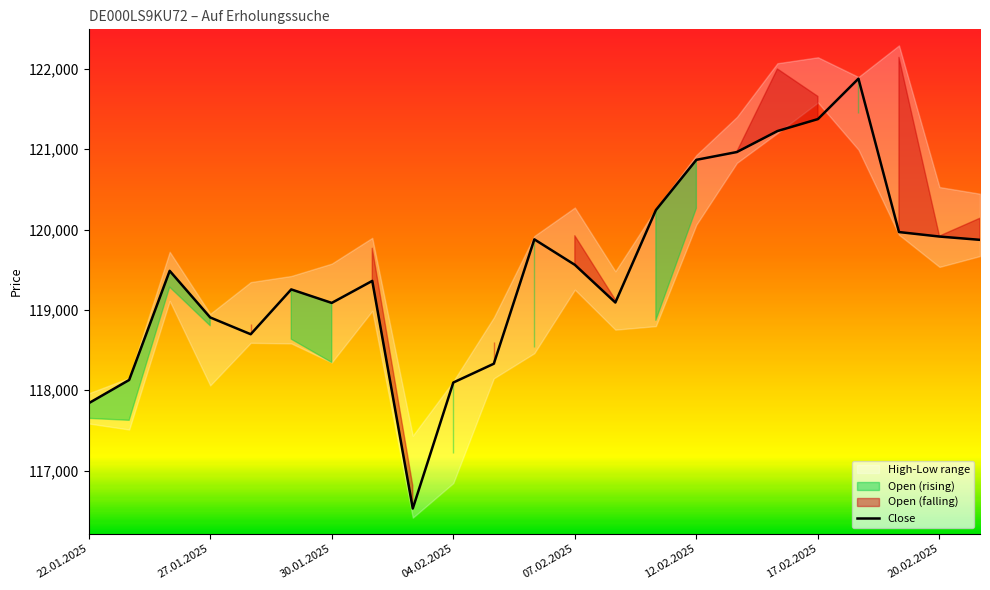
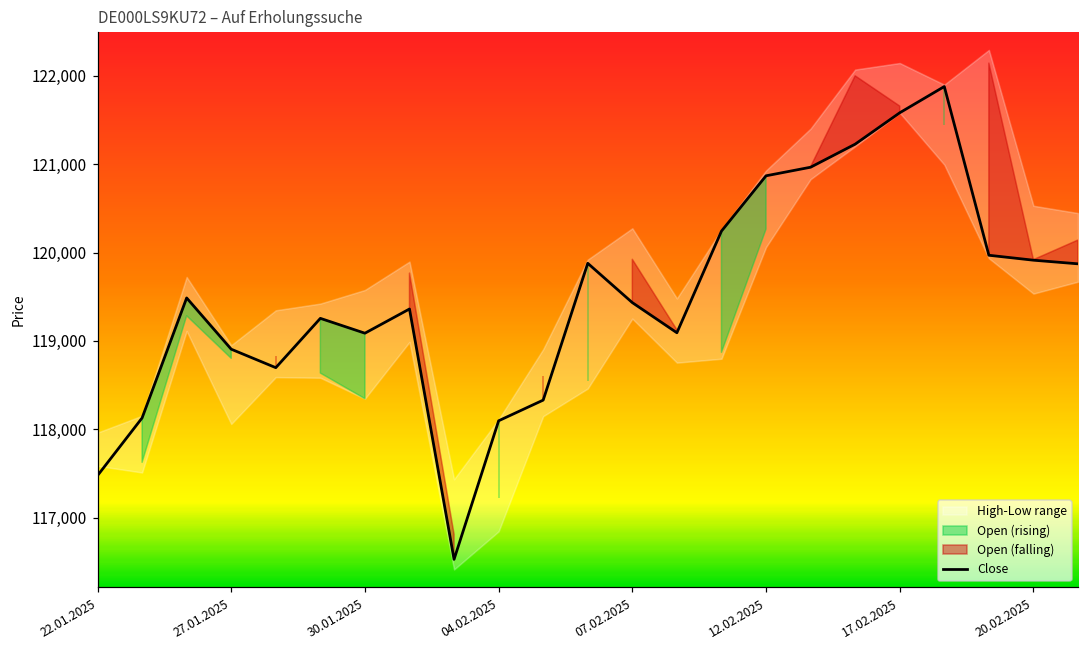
Close, 22.01.2025: 117,800 -> 117,500
Close, 07.02.2025: 119,600 -> 119,400
Close, 17.02.2025: 121,400 -> 121,600
